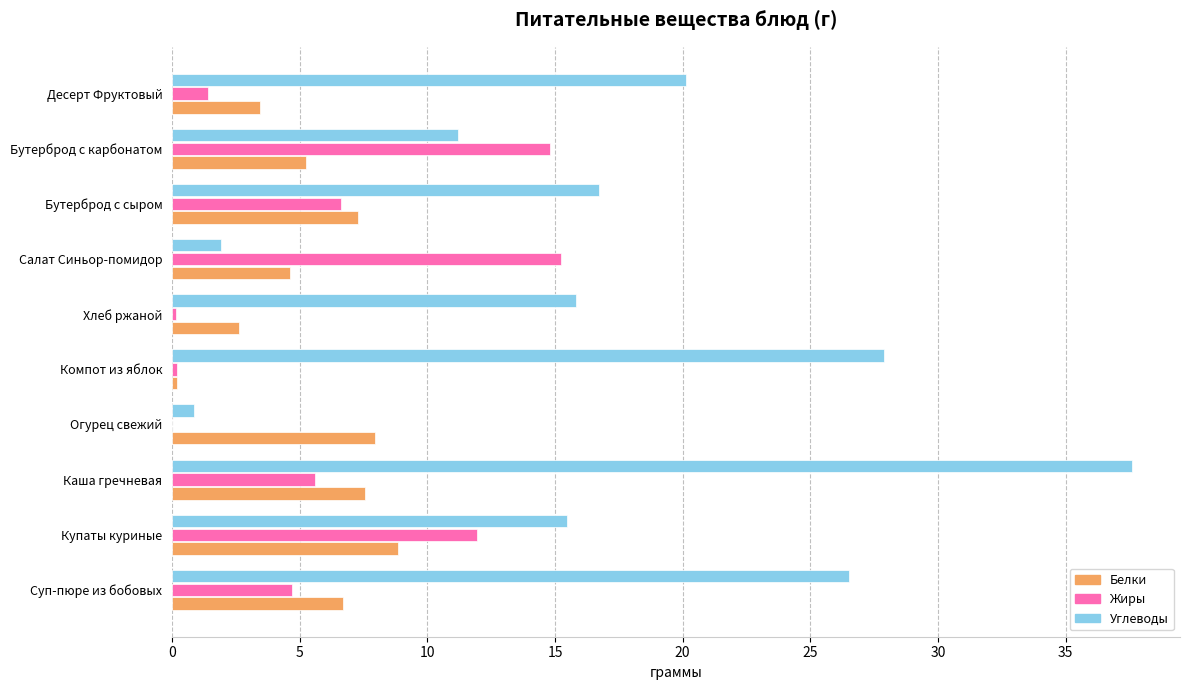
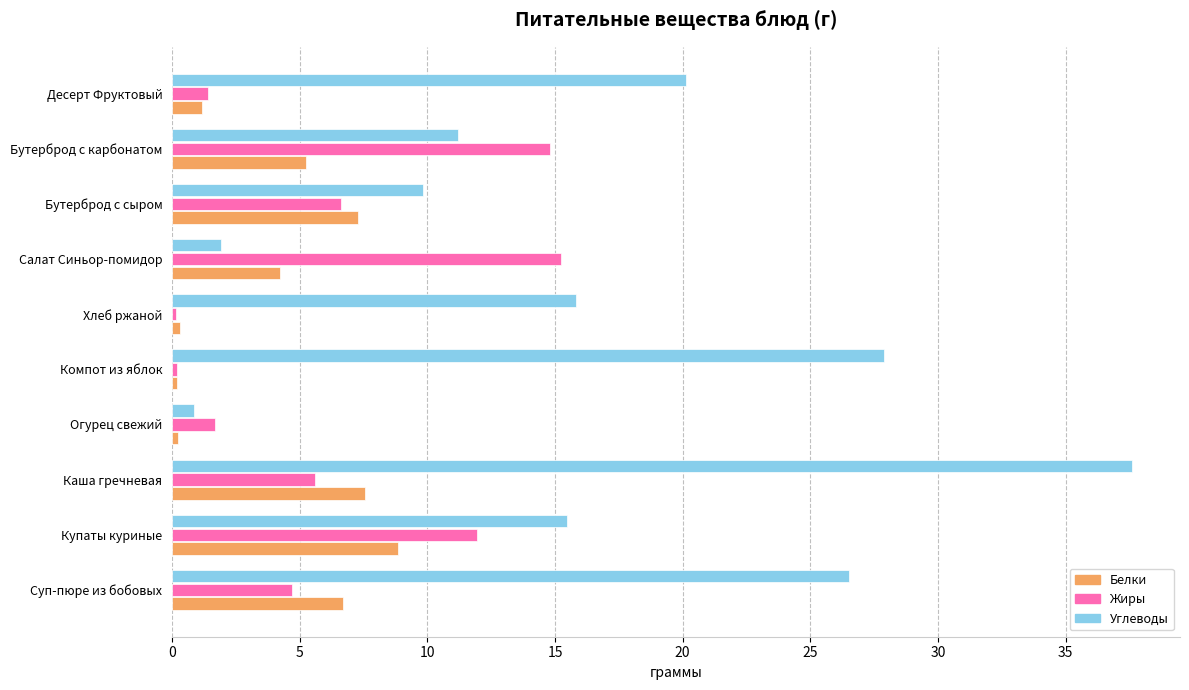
Белки, Десерт Фруктовый: 3.4 -> 1.2
Углеводы, Бутерброд с сыром: 16.7 -> 9.8
Белки, Салат Синьор-помидор: 4.6 -> 4.2
Белки, Хлеб ржаной: 2.6 -> 0.3
Жиры, Огурец свежий: 0.0 -> 1.7
Белки, Огурец свежий: 8.0 -> 0.2
